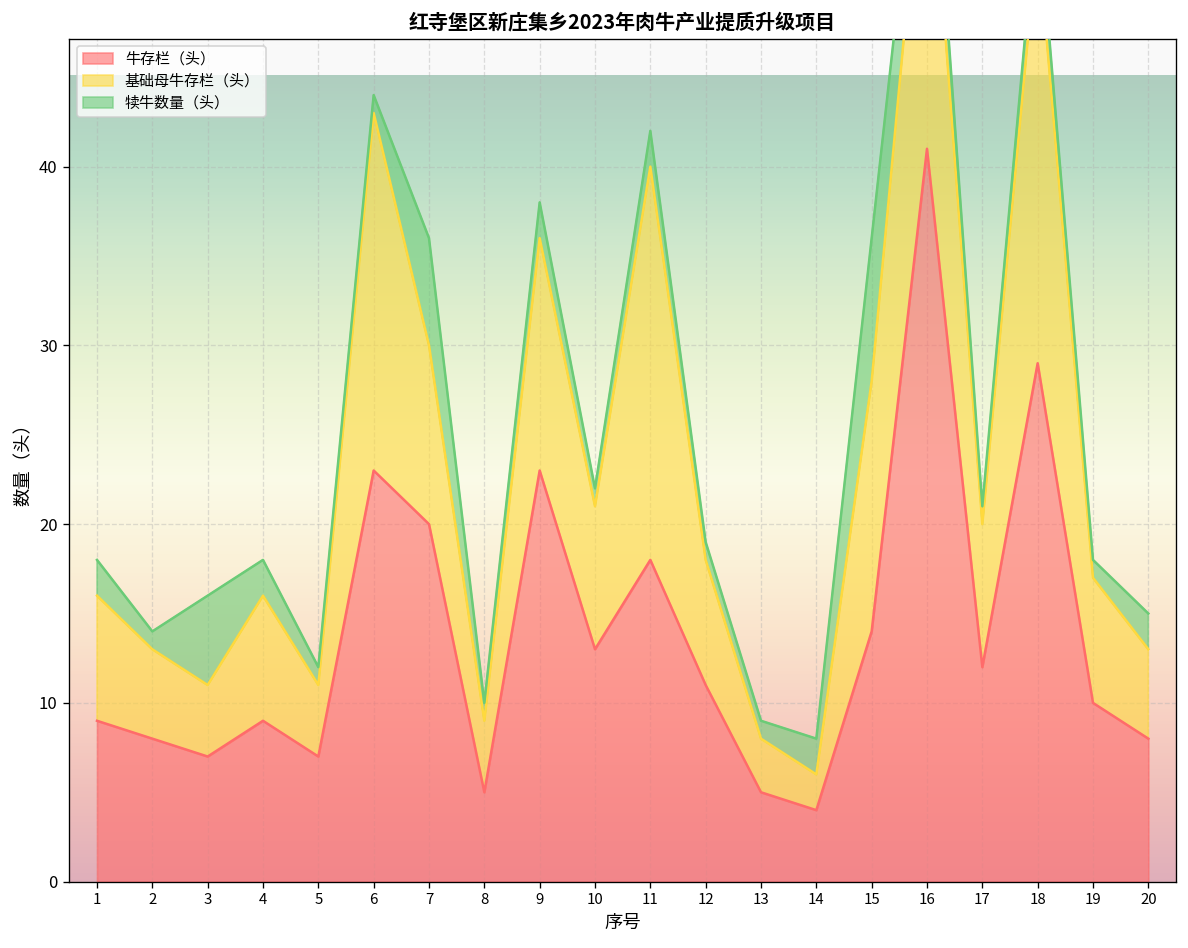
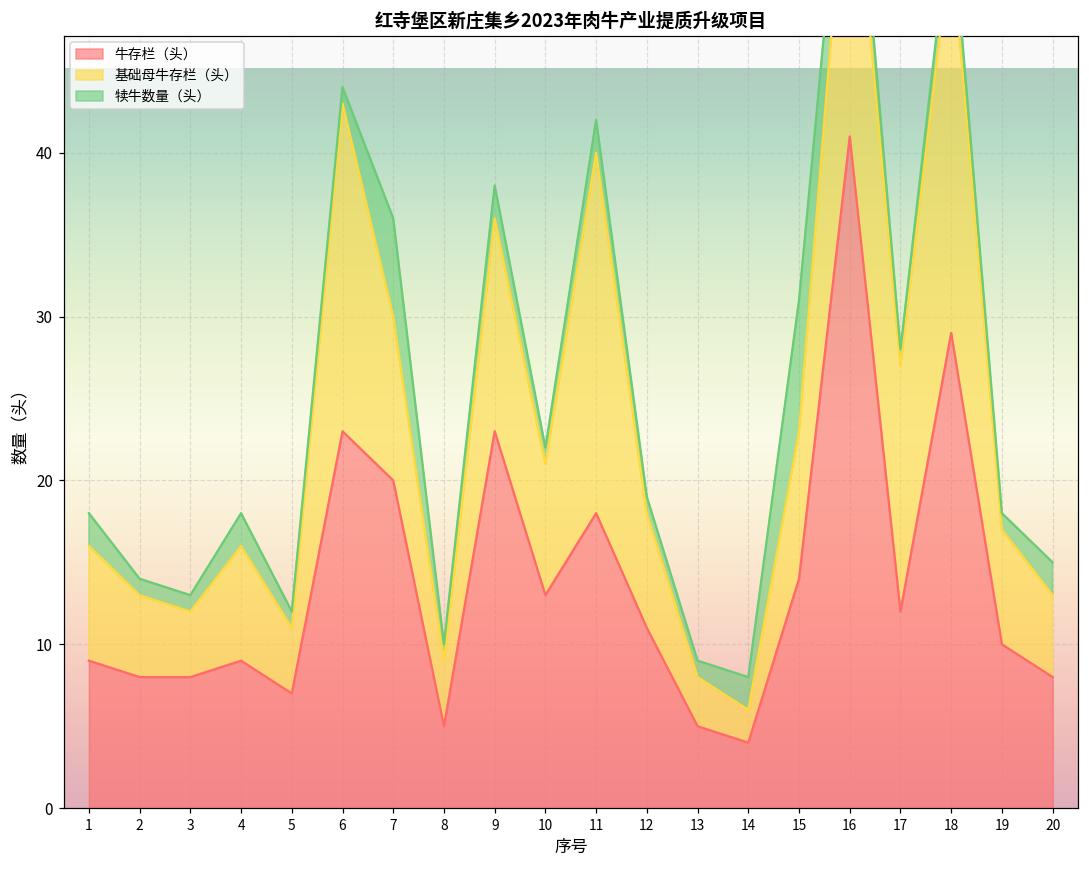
牛存栏（头）, 3: 7 -> 8
犊牛数量（头）, 3: 5 -> 1
基础母牛存栏（头）, 15: 14 -> 9
基础母牛存栏（头）, 17: 8 -> 15
